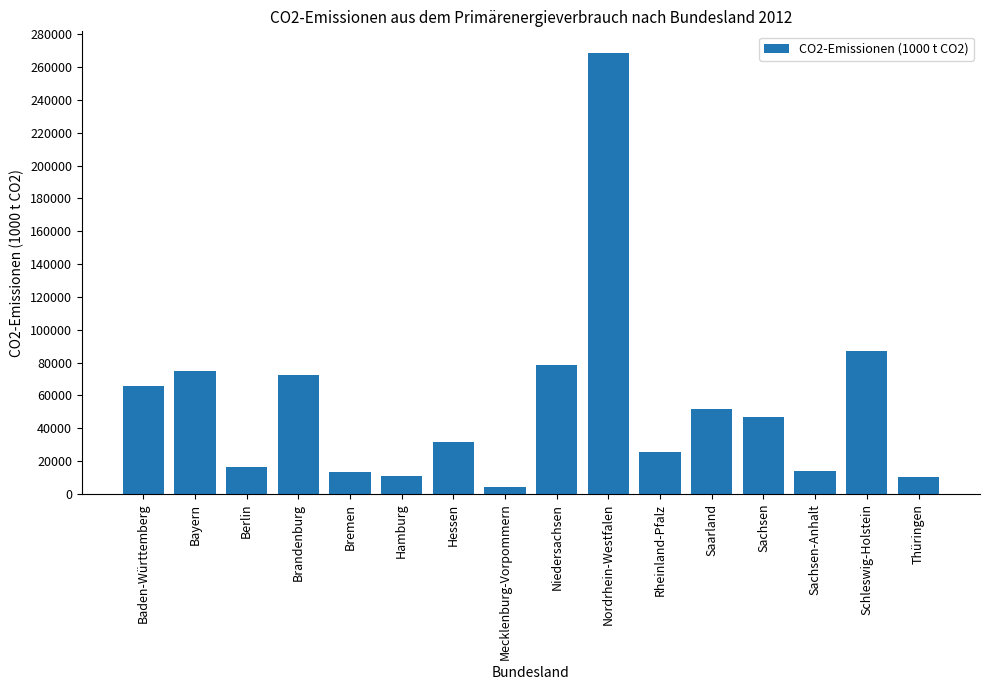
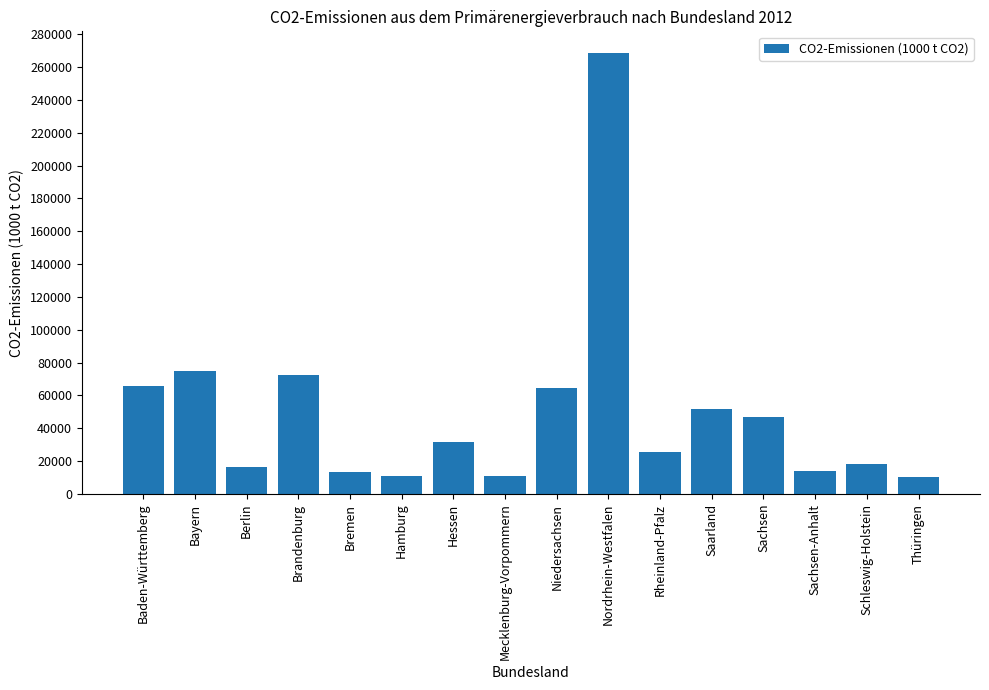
Mecklenburg-Vorpommern: 4000 -> 11000
Niedersachsen: 79000 -> 64000
Schleswig-Holstein: 87000 -> 18000
